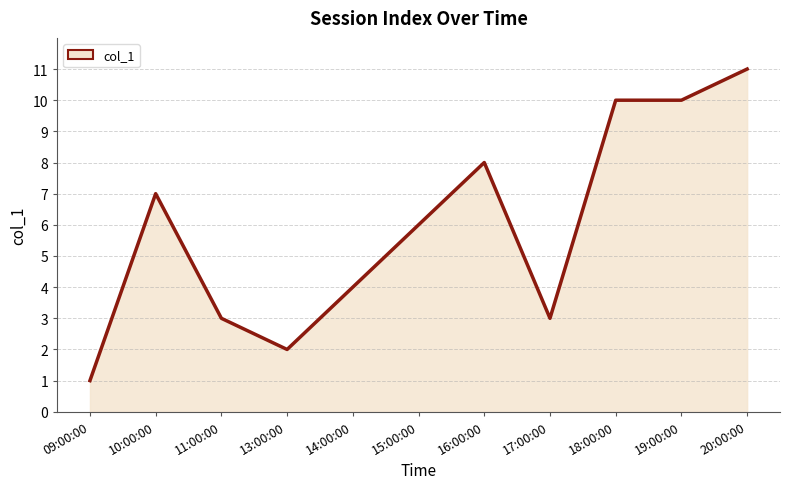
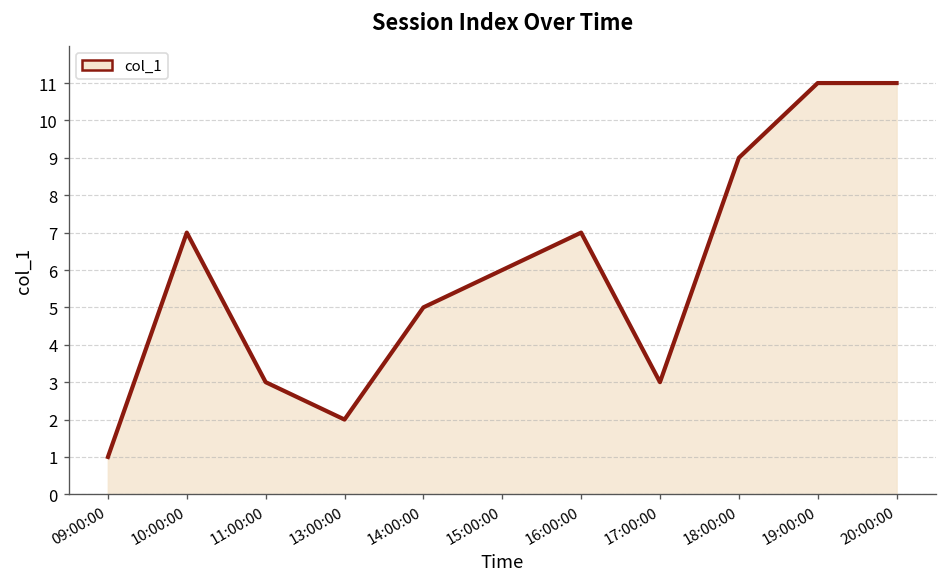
14:00:00: 4 -> 5
16:00:00: 8 -> 7
18:00:00: 10 -> 9
19:00:00: 10 -> 11
